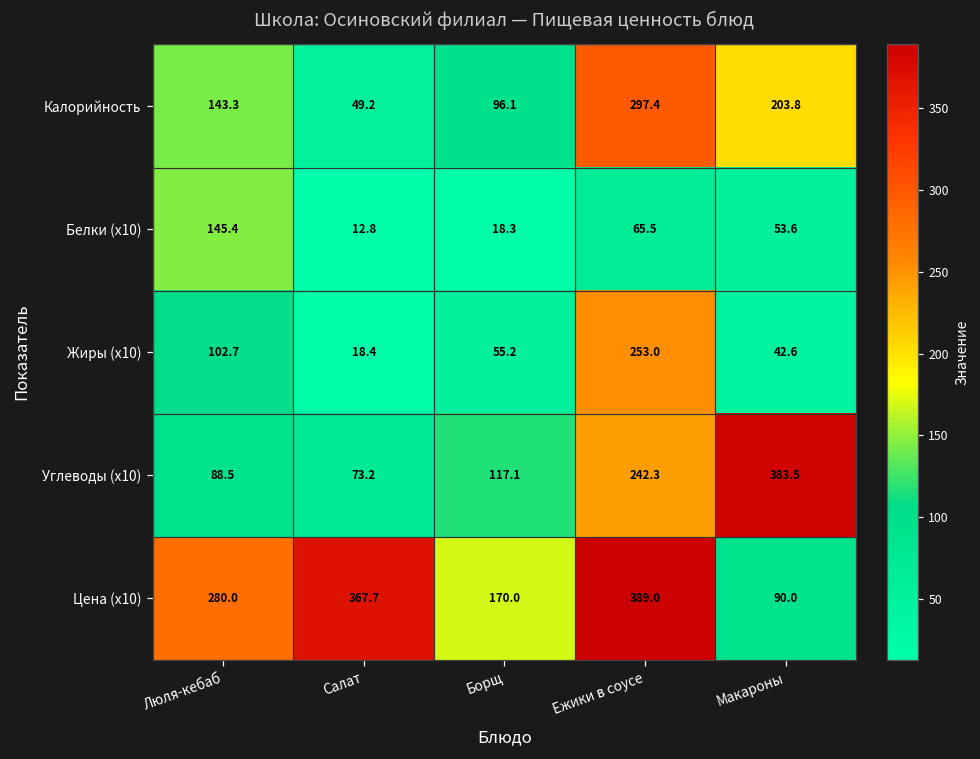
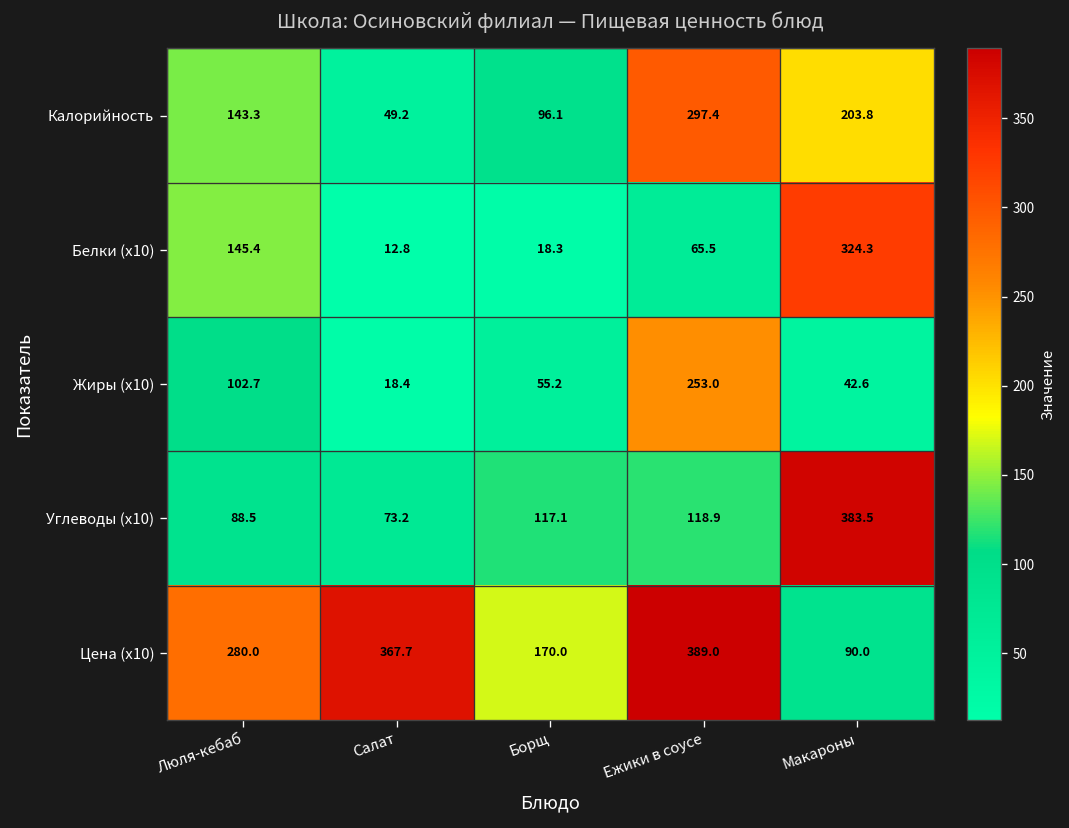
Белки (x10), Макароны: 53.6 -> 324.3
Углеводы (x10), Ежики в соусе: 242.3 -> 118.9
